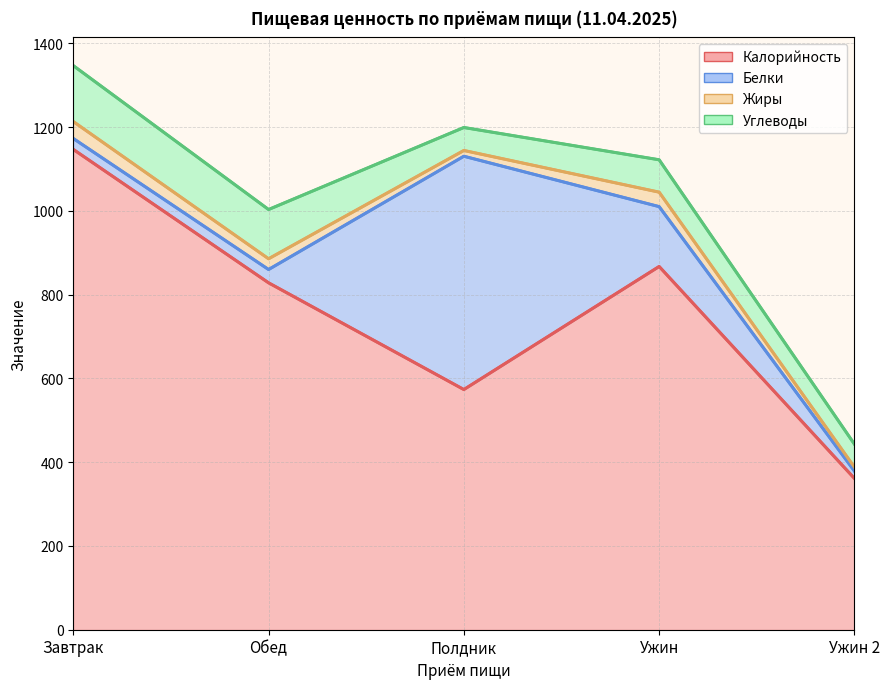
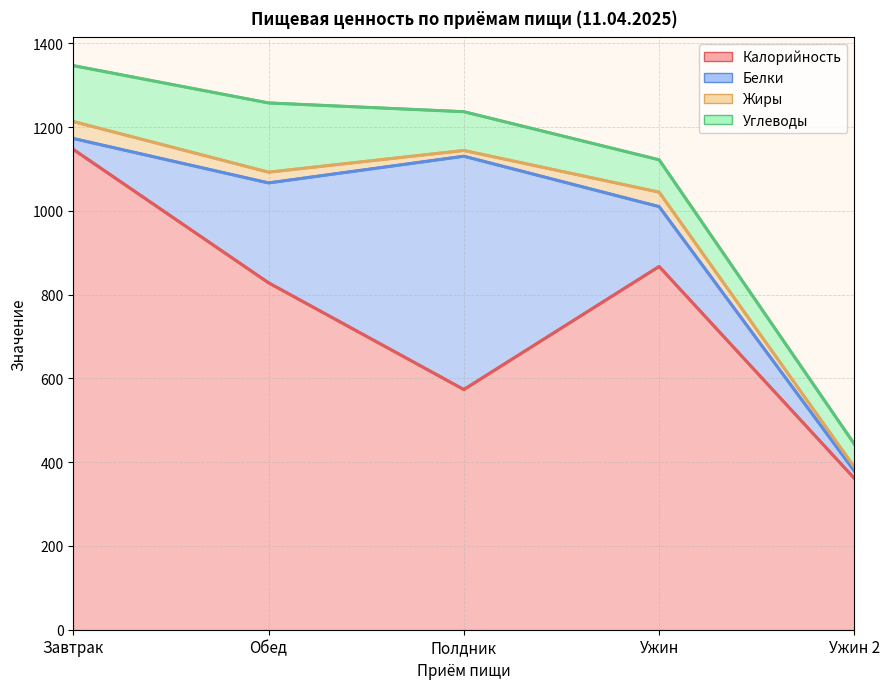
Белки, Обед: 30 -> 240
Углеводы, Обед: 120 -> 170
Углеводы, Полдник: 50 -> 90
